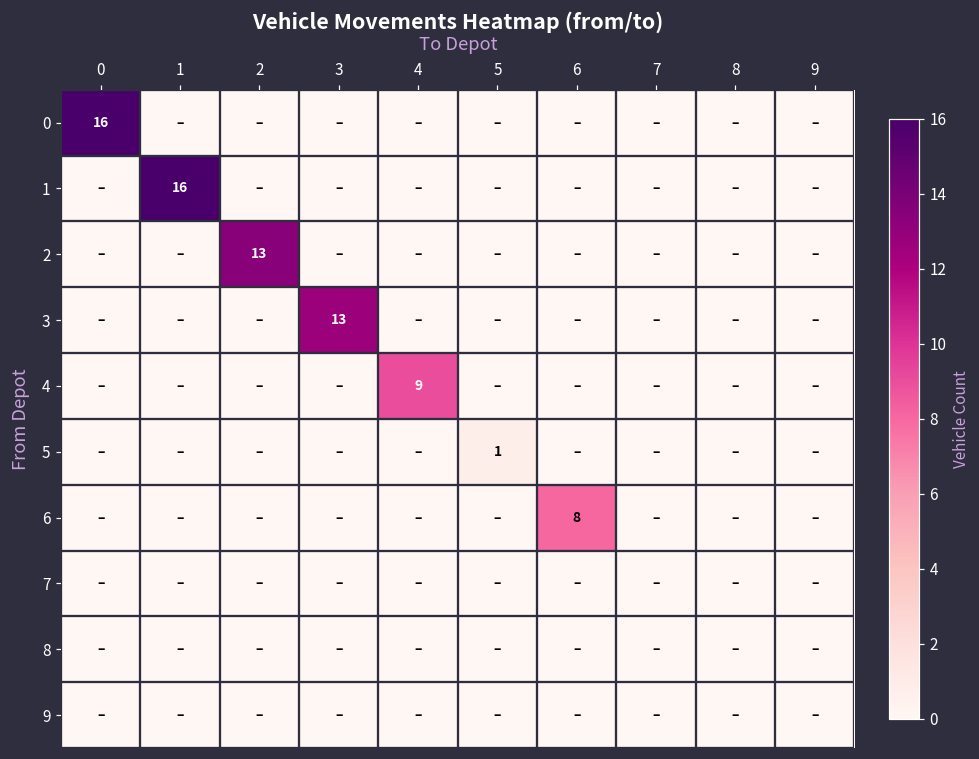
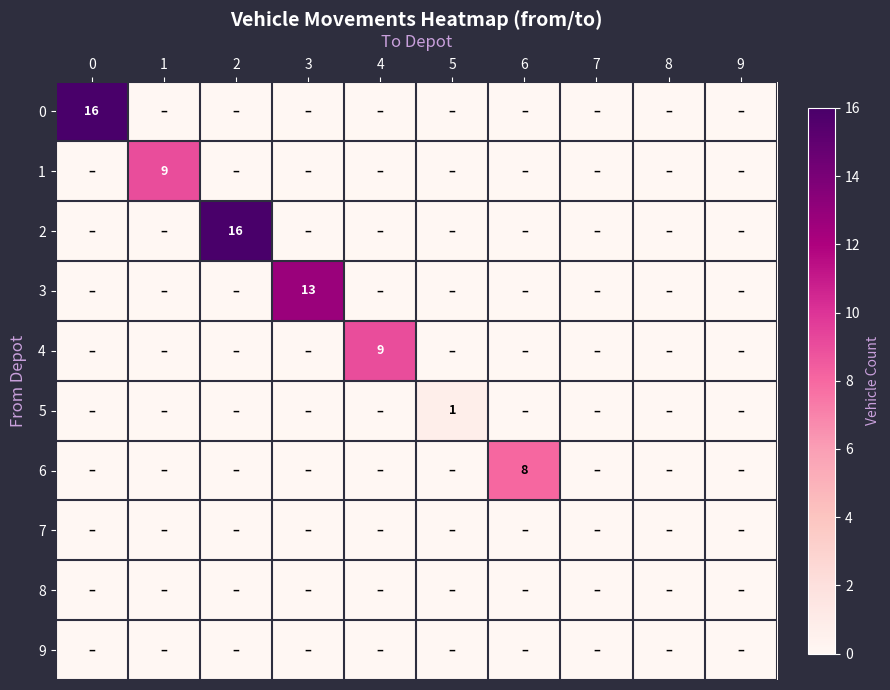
1, 1: 16 -> 9
2, 2: 13 -> 16
